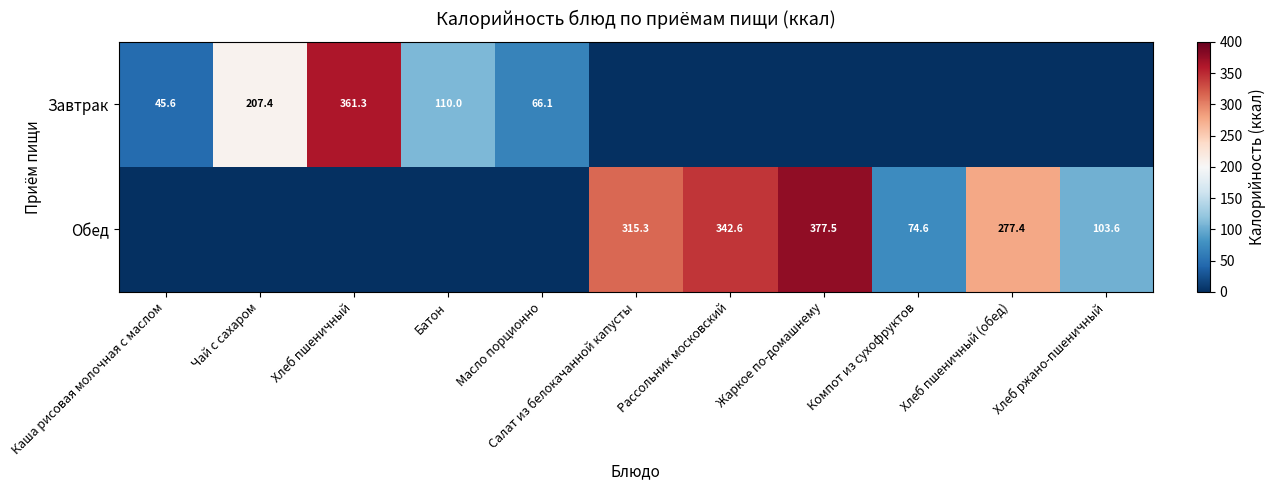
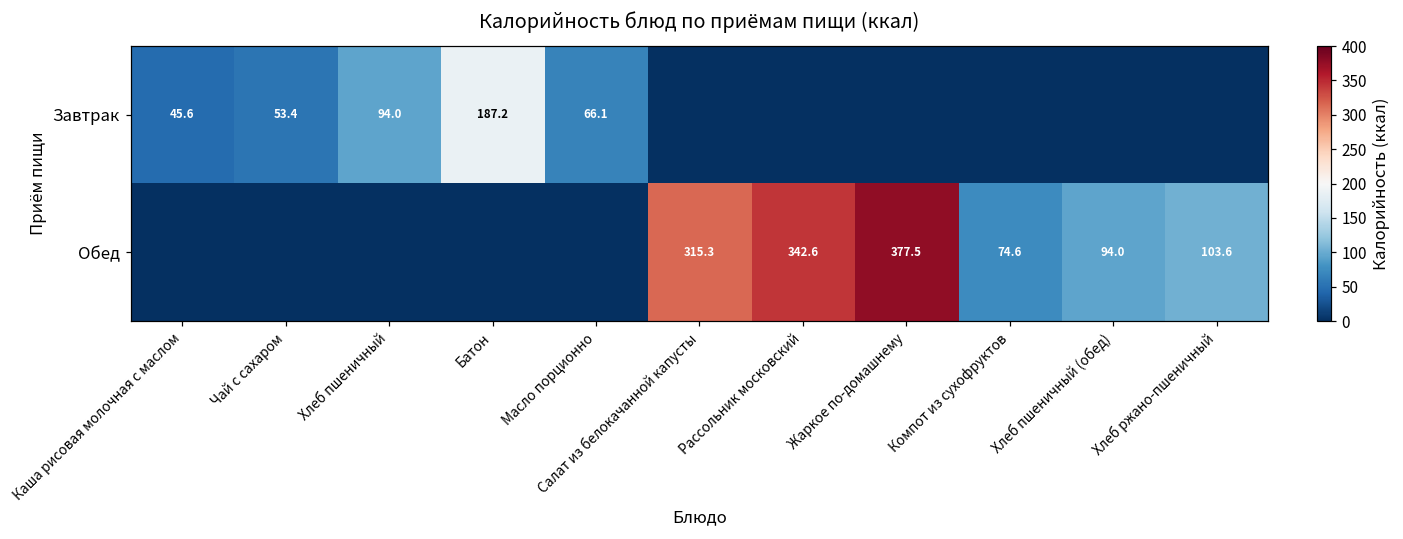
Завтрак, Чай с сахаром: 207.4 -> 53.4
Завтрак, Хлеб пшеничный: 361.3 -> 94.0
Завтрак, Батон: 110.0 -> 187.2
Обед, Хлеб пшеничный (обед): 277.4 -> 94.0
